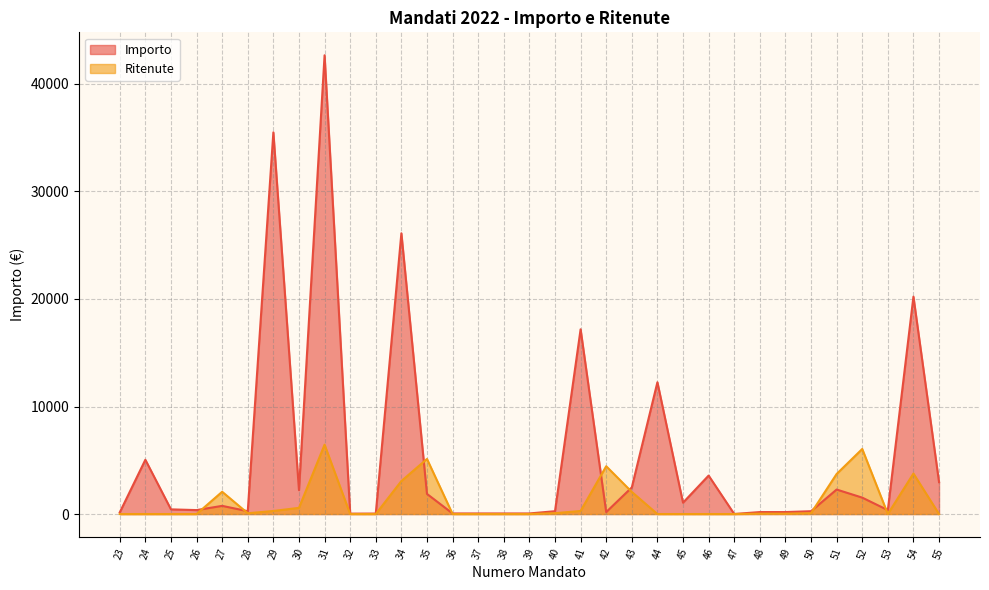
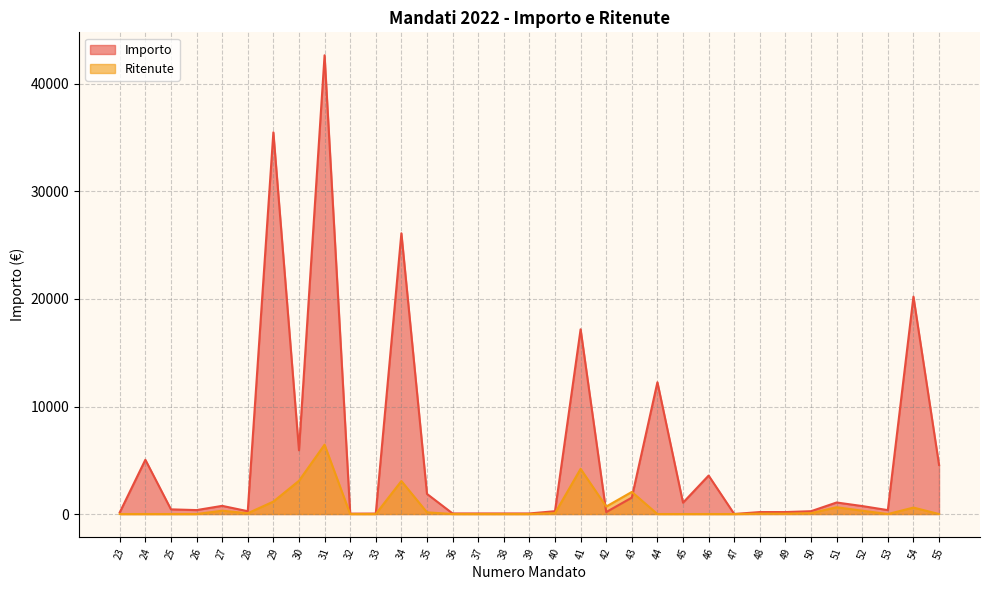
Ritenute, 27: 2100 -> 300
Ritenute, 29: 300 -> 1200
Importo, 30: 2200 -> 5900
Ritenute, 30: 600 -> 3100
Ritenute, 35: 5100 -> 200
Ritenute, 41: 300 -> 4200
Ritenute, 42: 4400 -> 700
Importo, 43: 2500 -> 1500
Importo, 51: 2300 -> 1100
Ritenute, 51: 3700 -> 600
Importo, 52: 1500 -> 700
Ritenute, 52: 6100 -> 300
Ritenute, 54: 3800 -> 600
Importo, 55: 3000 -> 4600
